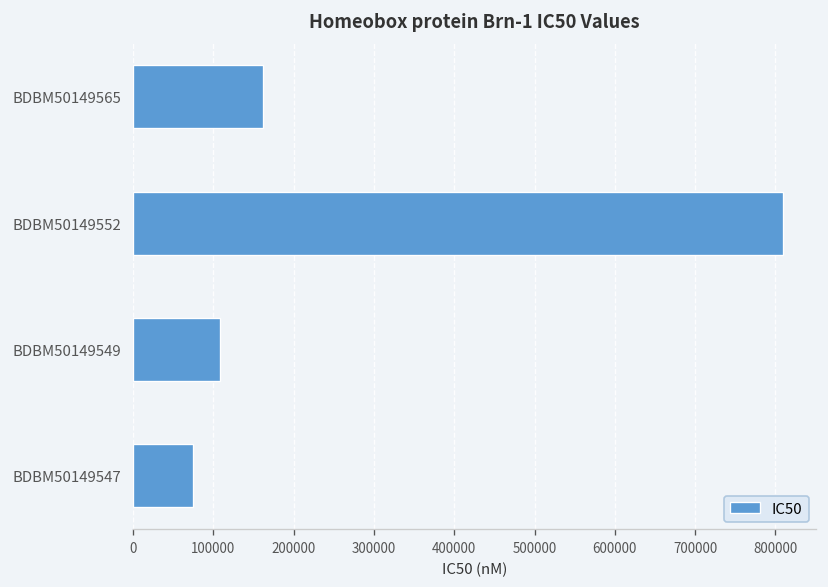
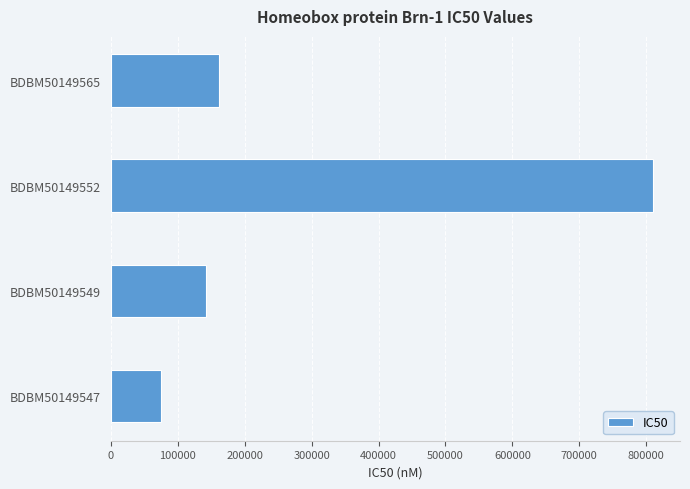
BDBM50149549: 110000 -> 140000
